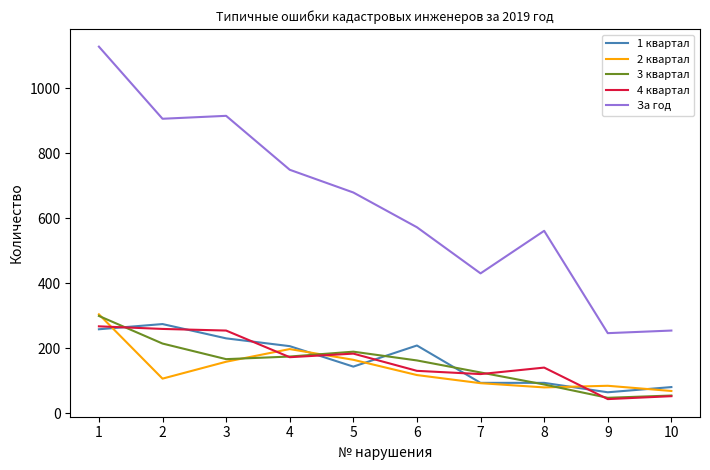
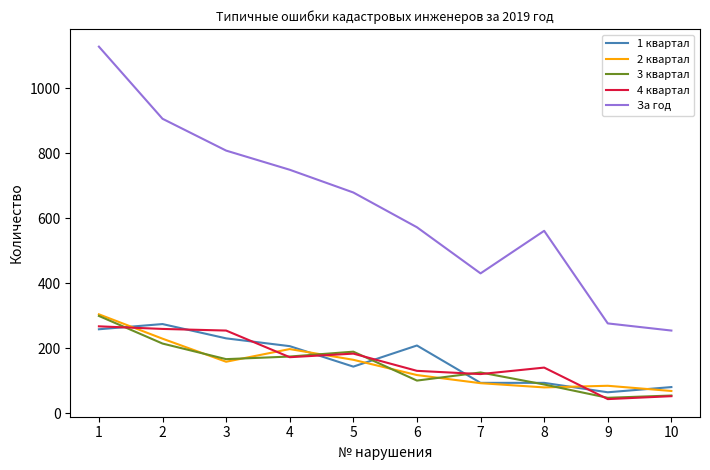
2 квартал, 2: 110 -> 230
За год, 3: 920 -> 810
3 квартал, 6: 160 -> 100
За год, 9: 250 -> 280
